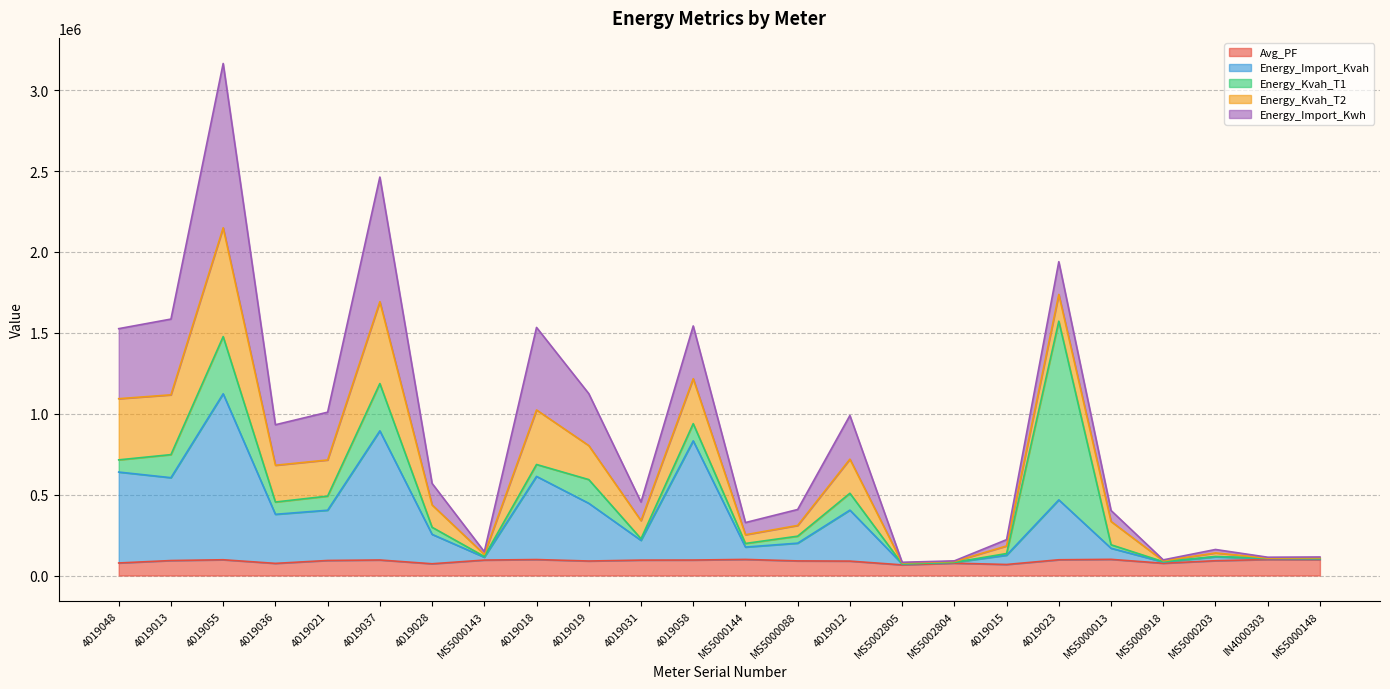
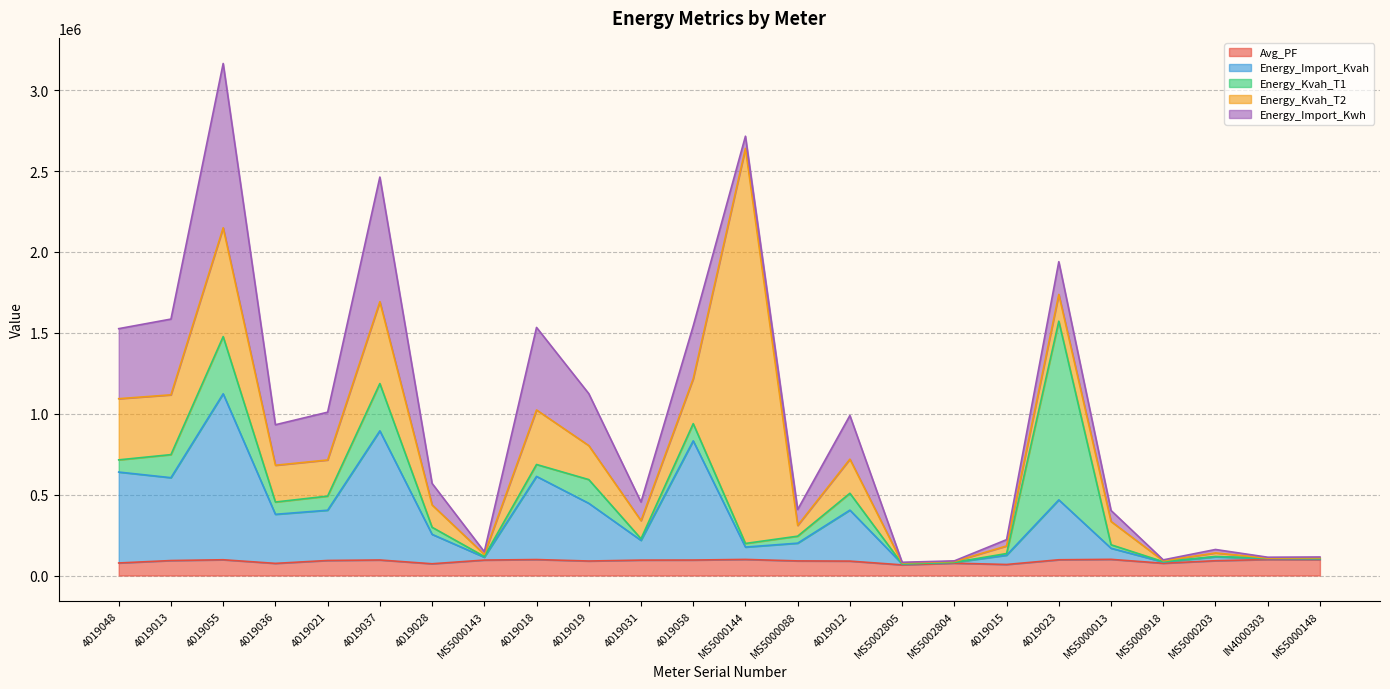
Energy_Kvah_T2, MS5000144: 50000 -> 2440000
